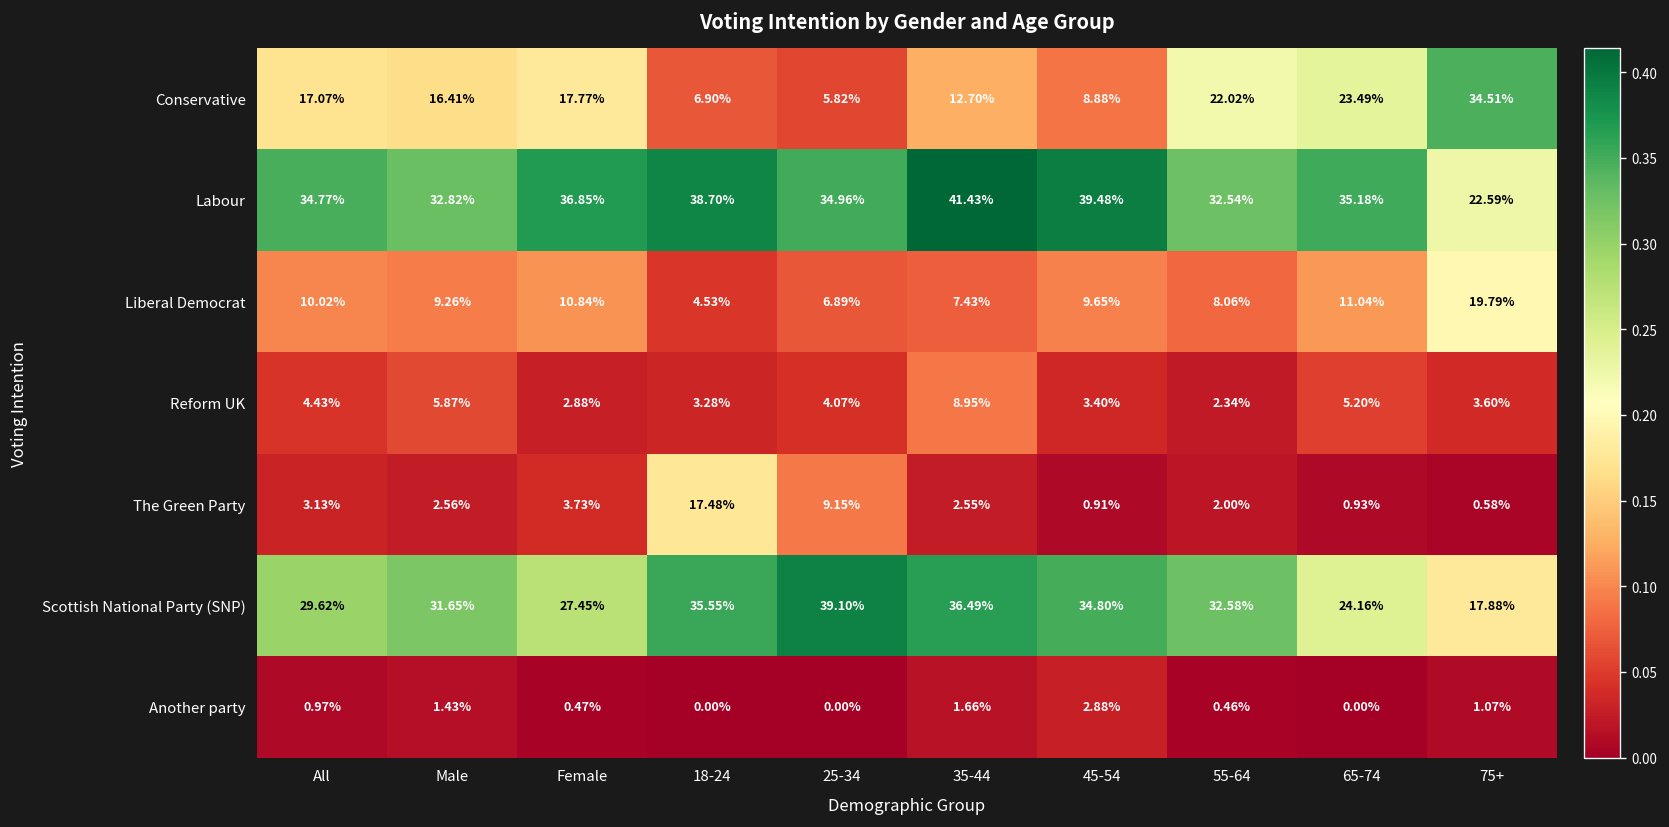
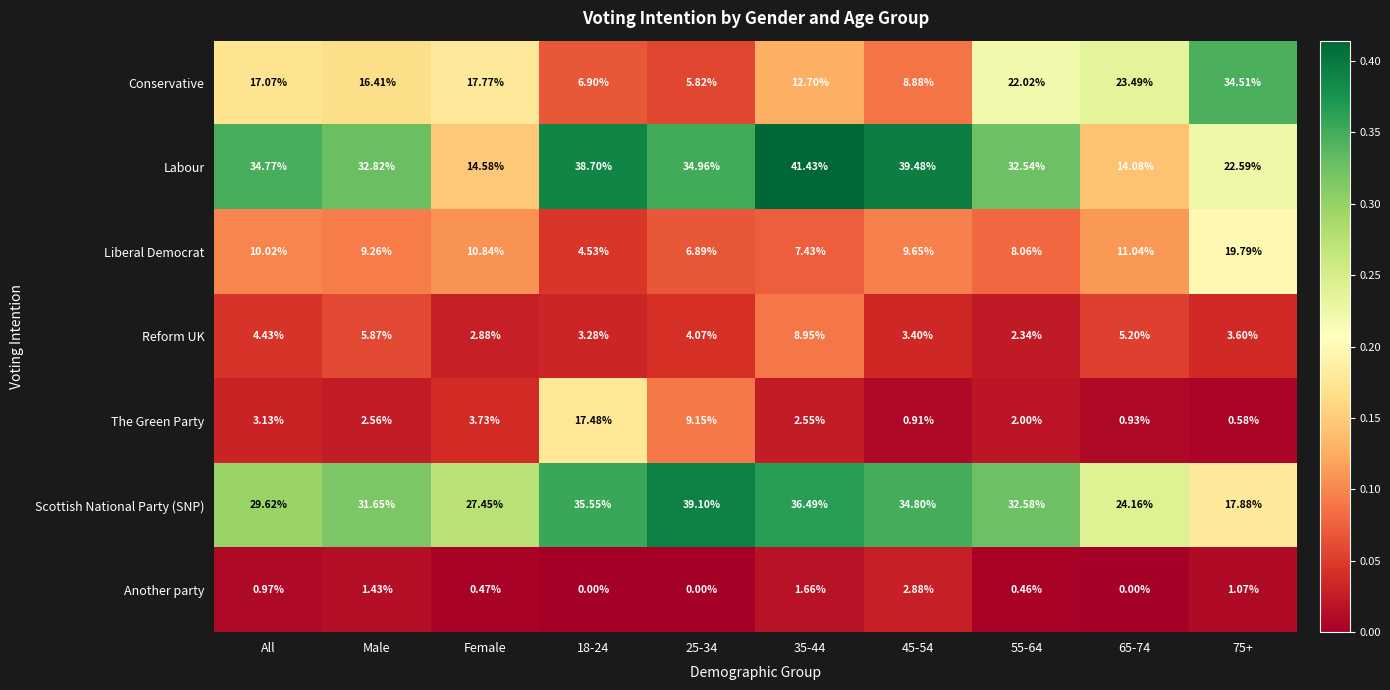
Labour, Female: 36.85% -> 14.58%
Labour, 65-74: 35.18% -> 14.08%
